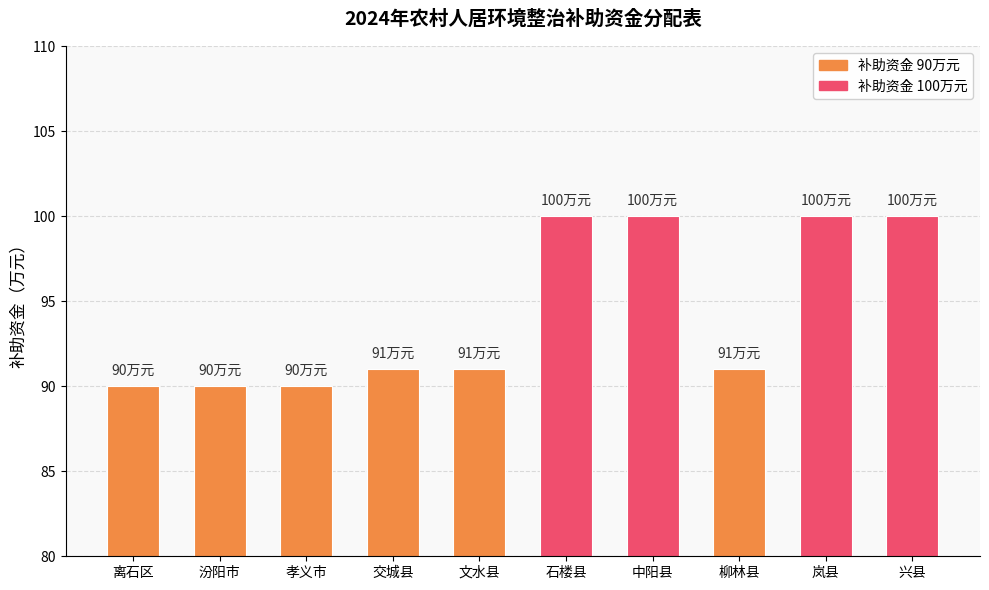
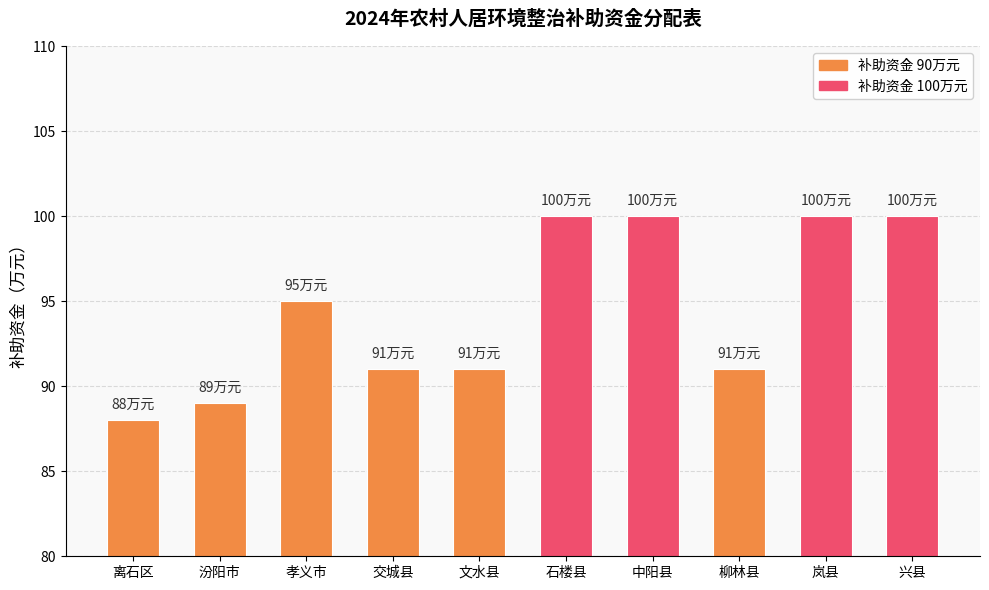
离石区: 90 -> 88
汾阳市: 90 -> 89
孝义市: 90 -> 95
